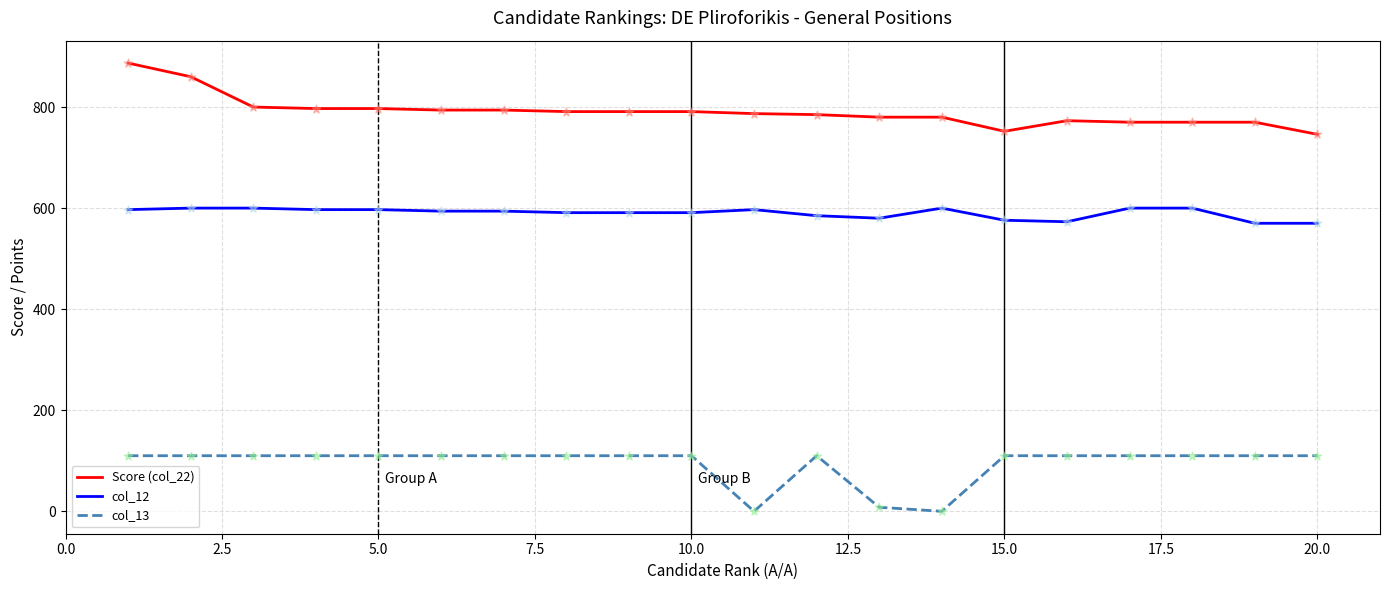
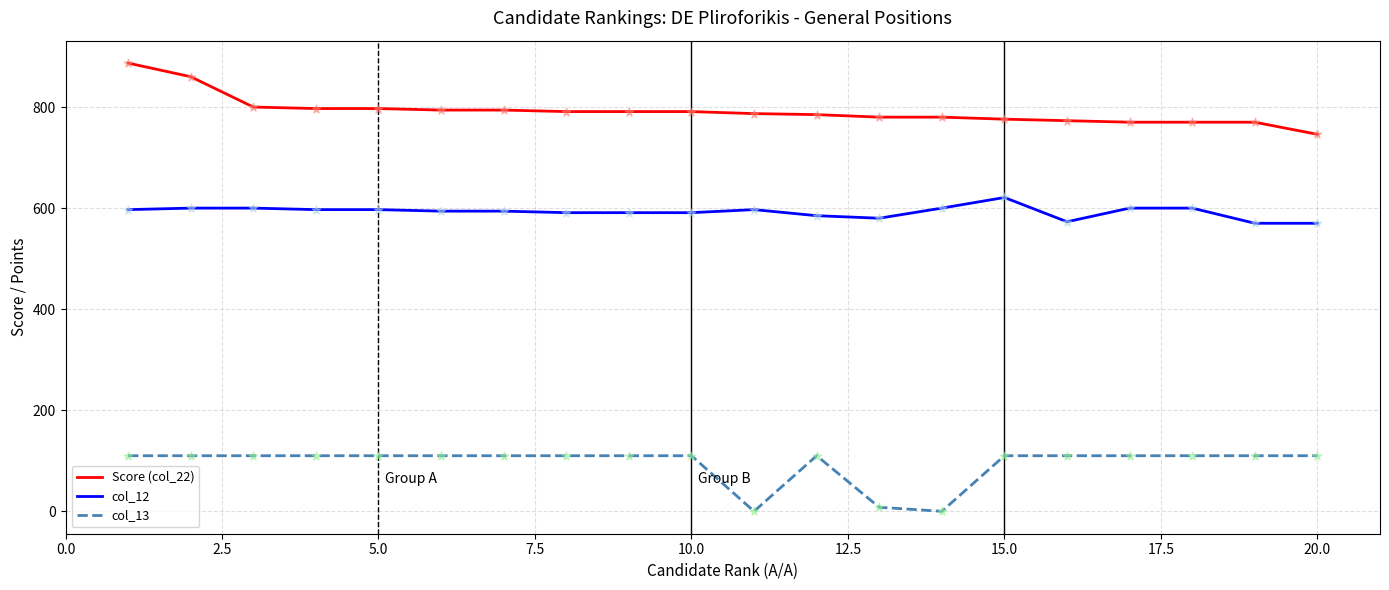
Score (col_22), 15.0: 750 -> 780
col_12, 15.0: 580 -> 620
